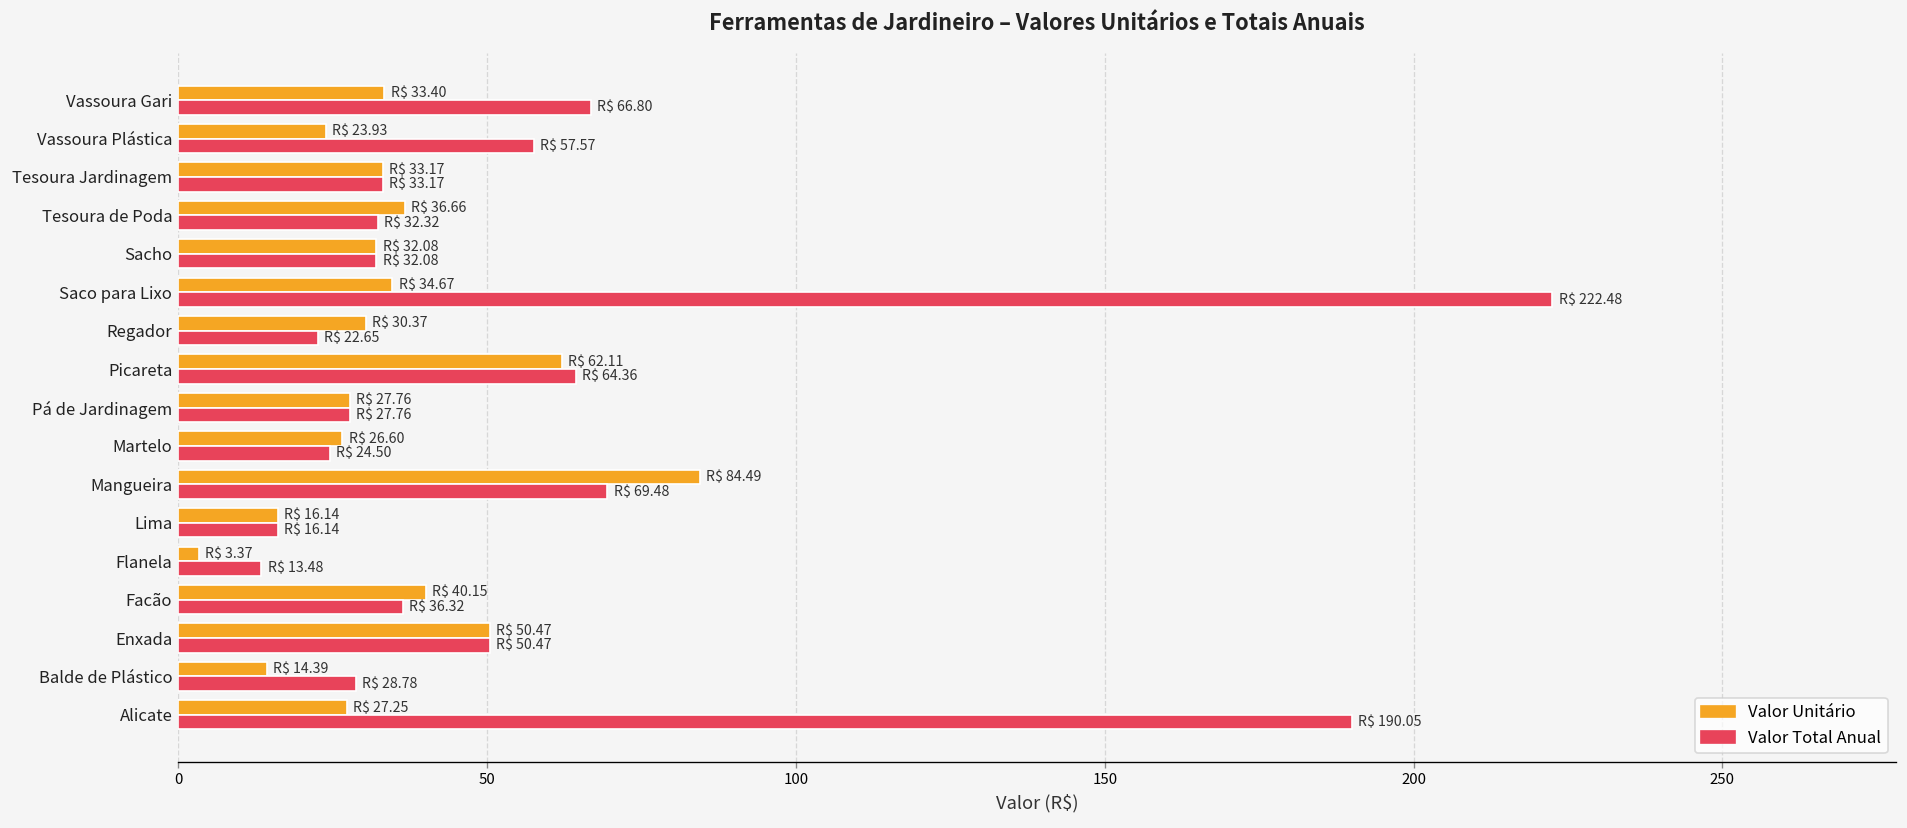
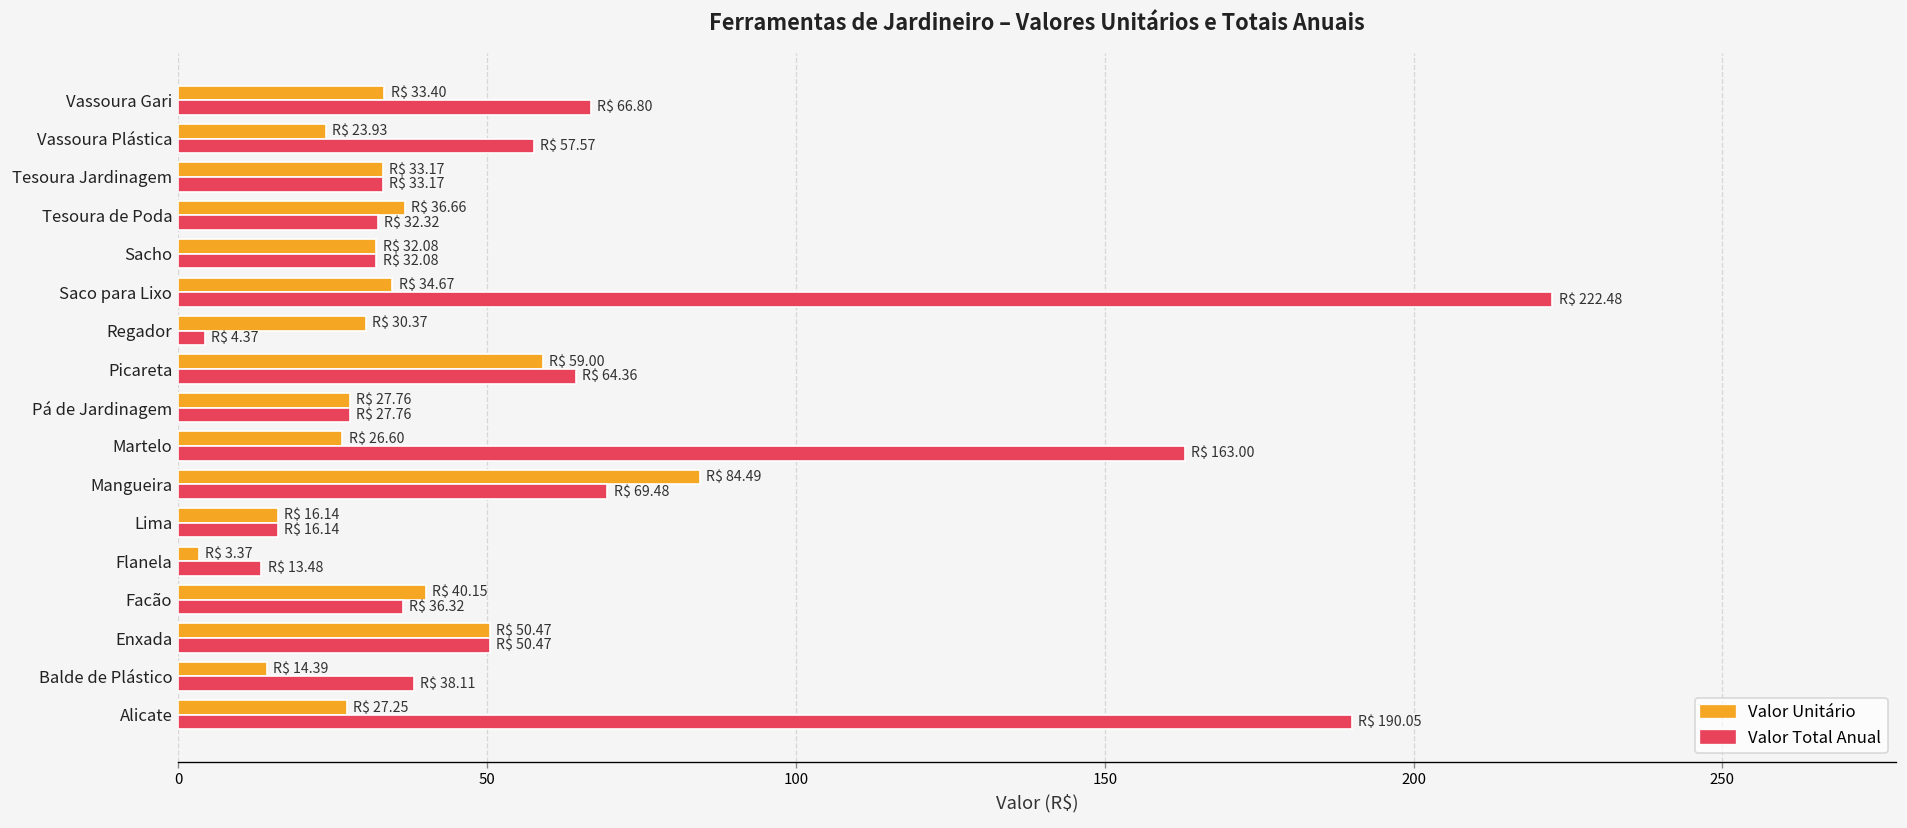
Valor Total Anual, Regador: 22.65 -> 4.37
Valor Unitário, Picareta: 62.11 -> 59.00
Valor Total Anual, Martelo: 24.50 -> 163.00
Valor Total Anual, Balde de Plástico: 28.78 -> 38.11
